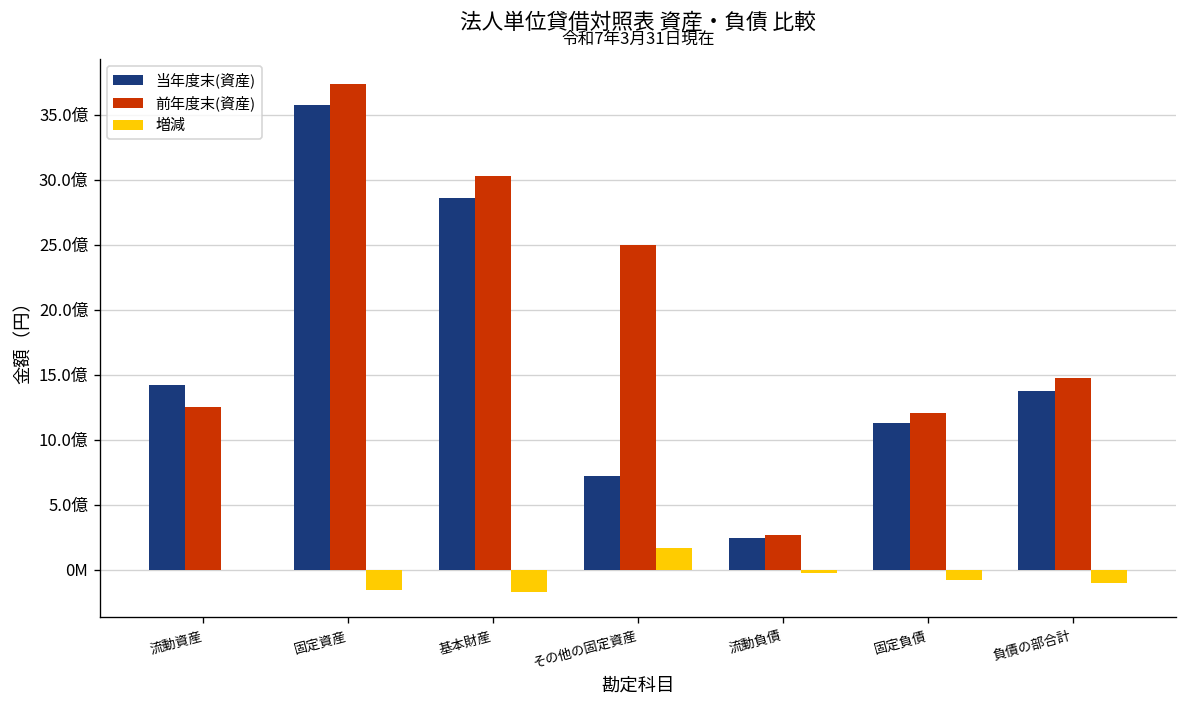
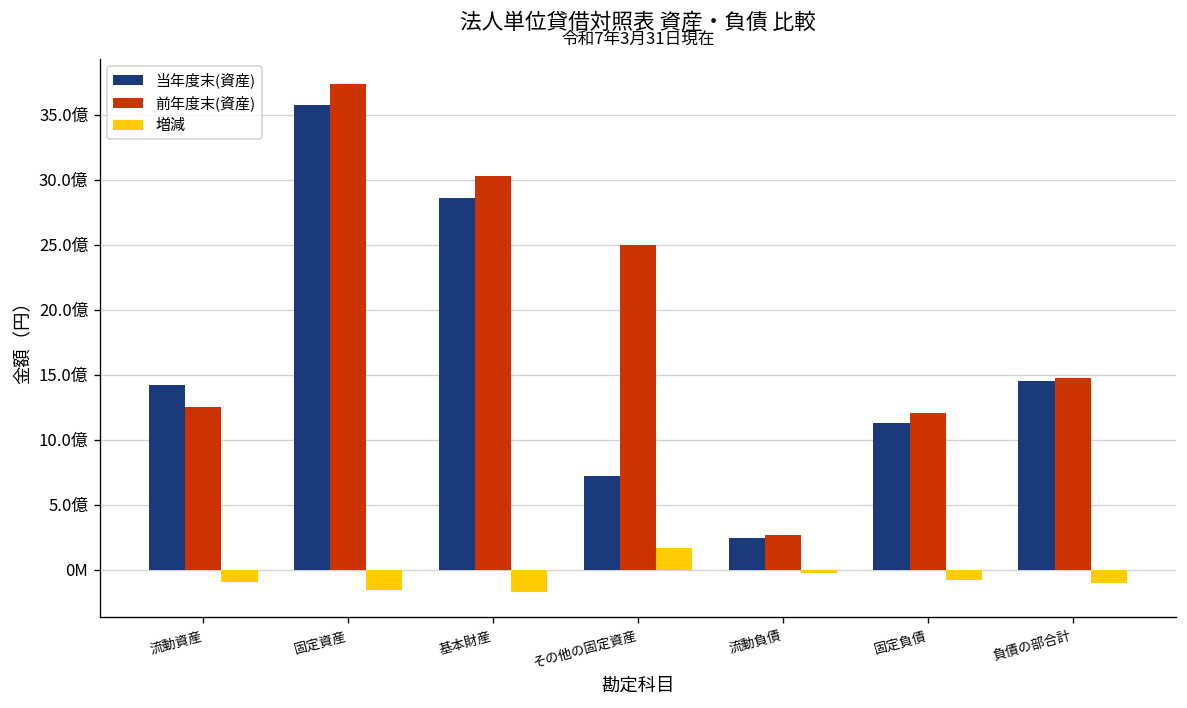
増減, 流動資産: 0.0億 -> -1.0億
当年度末(資産), 負債の部合計: 13.7億 -> 14.5億
